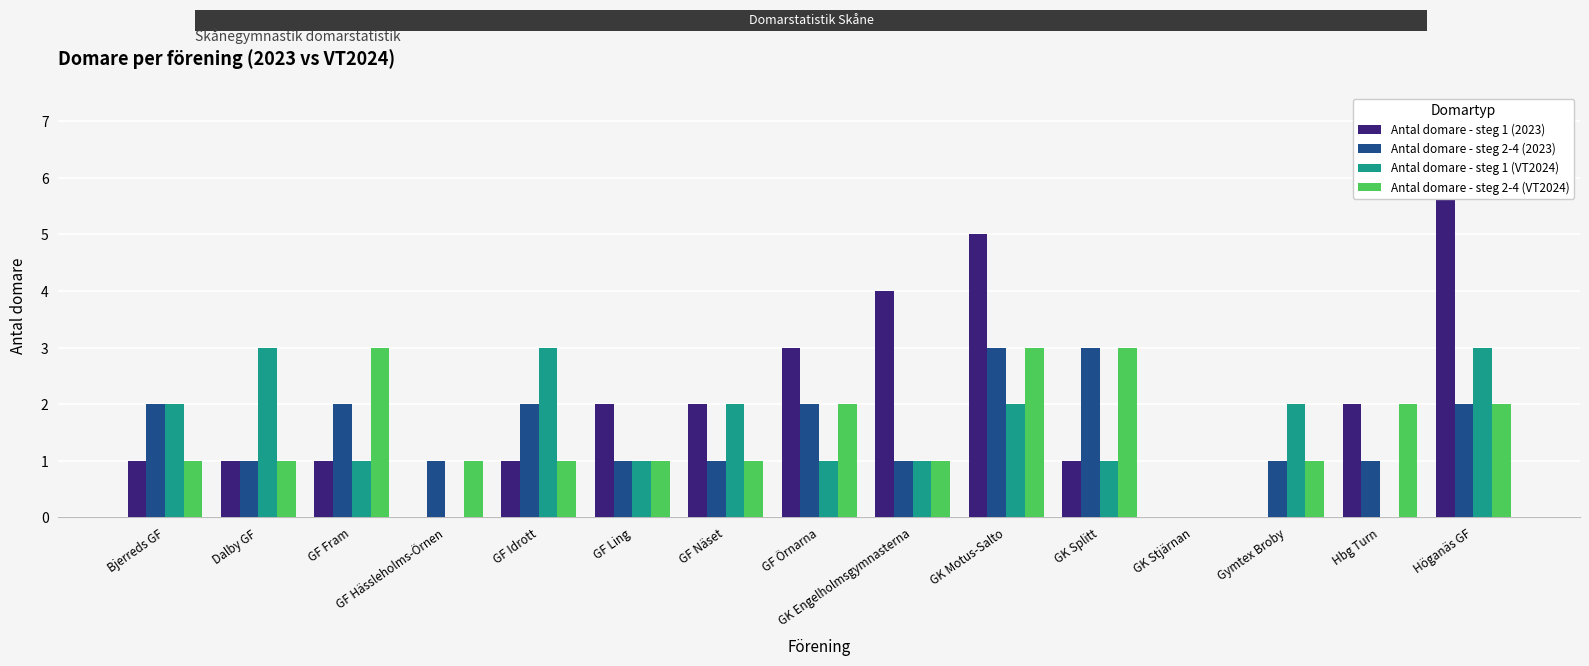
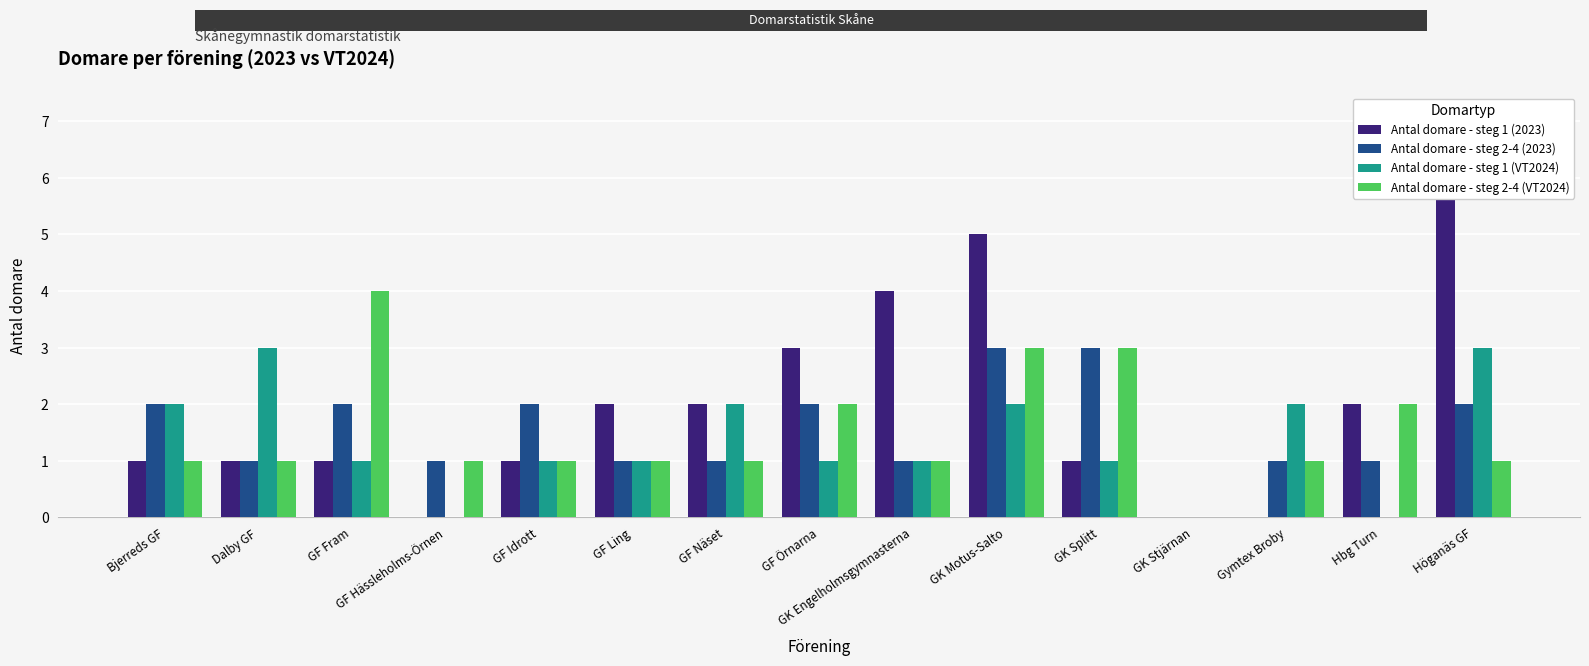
Antal domare - steg 2-4 (VT2024), GF Fram: 3 -> 4
Antal domare - steg 1 (VT2024), GF Idrott: 3 -> 1
Antal domare - steg 2-4 (VT2024), Höganäs GF: 2 -> 1
